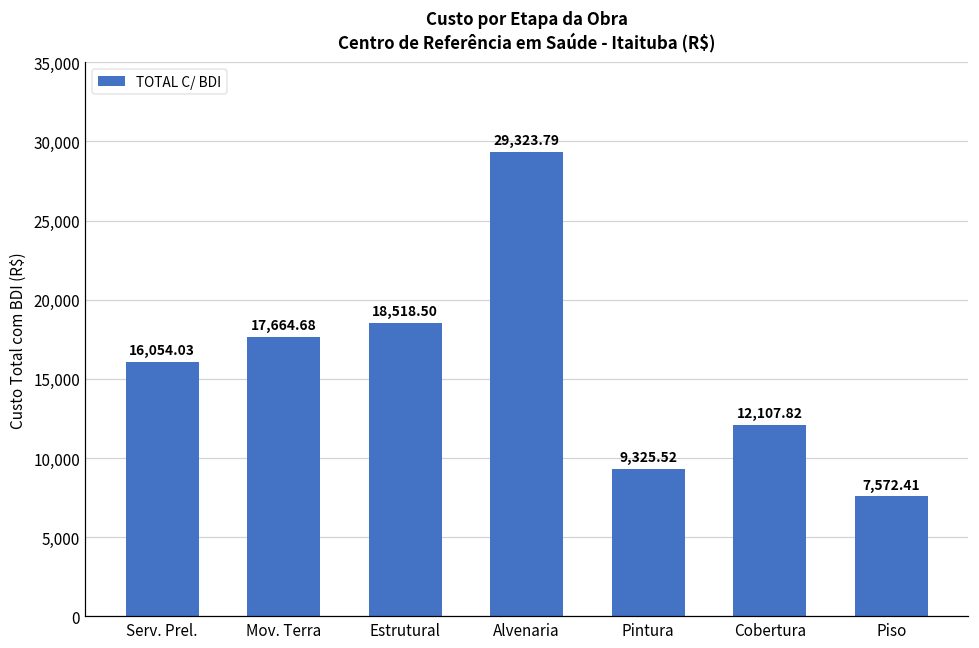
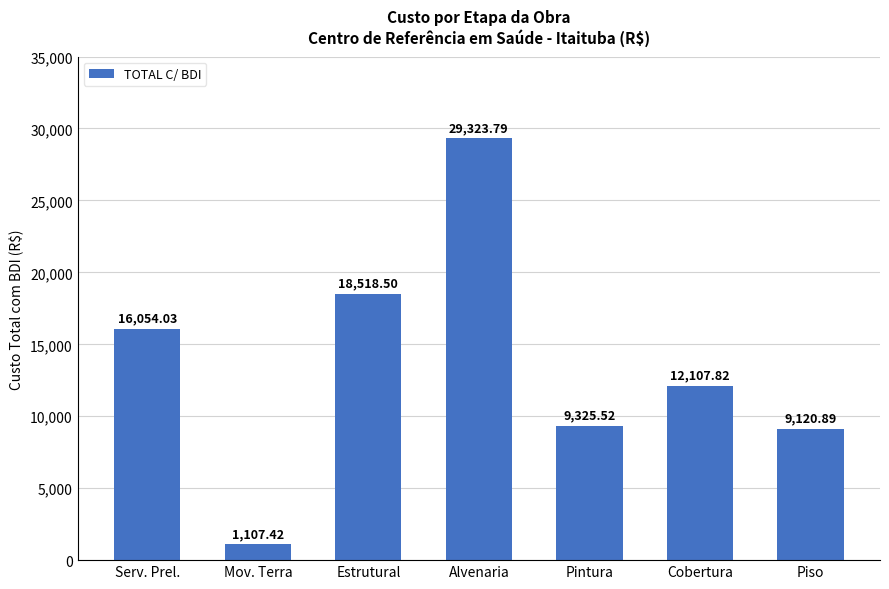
Mov. Terra: 17,664.68 -> 1,107.42
Piso: 7,572.41 -> 9,120.89
